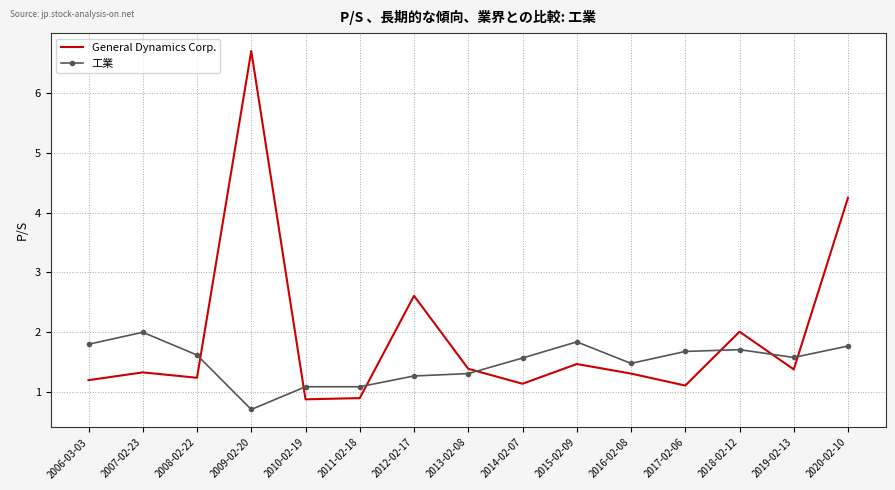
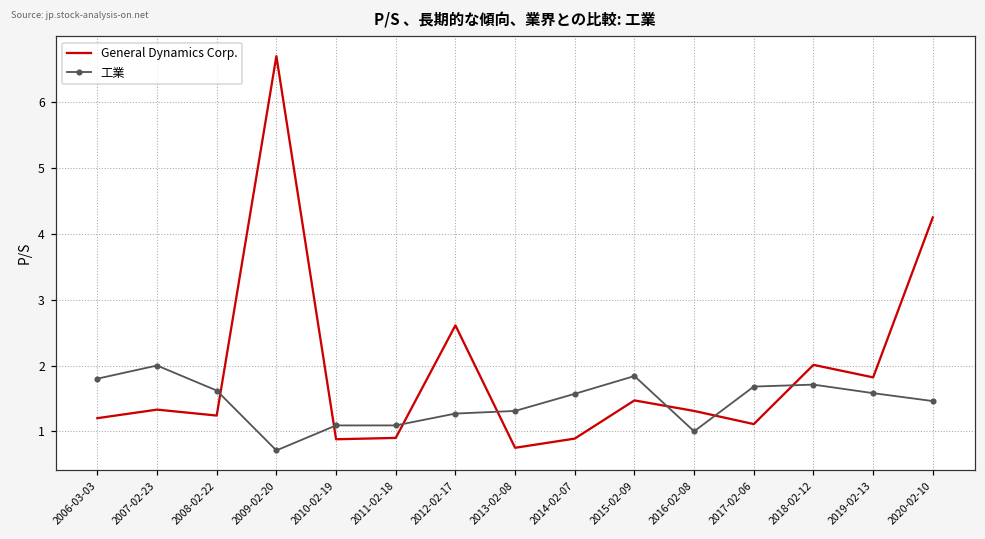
General Dynamics Corp., 2013-02-08: 1.4 -> 0.8
General Dynamics Corp., 2014-02-07: 1.1 -> 0.9
工業, 2016-02-08: 1.5 -> 1.0
General Dynamics Corp., 2019-02-13: 1.4 -> 1.8
工業, 2020-02-10: 1.8 -> 1.5
